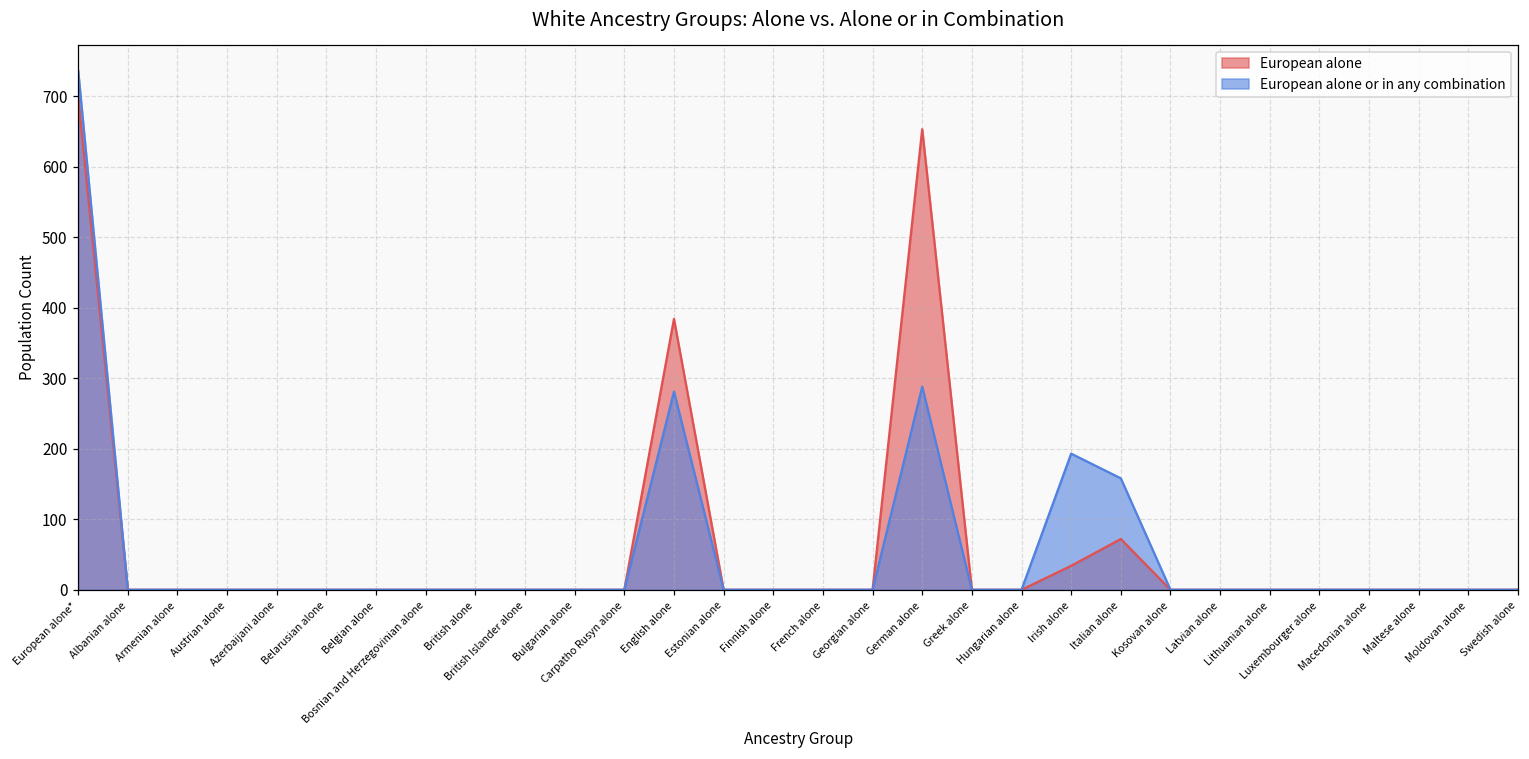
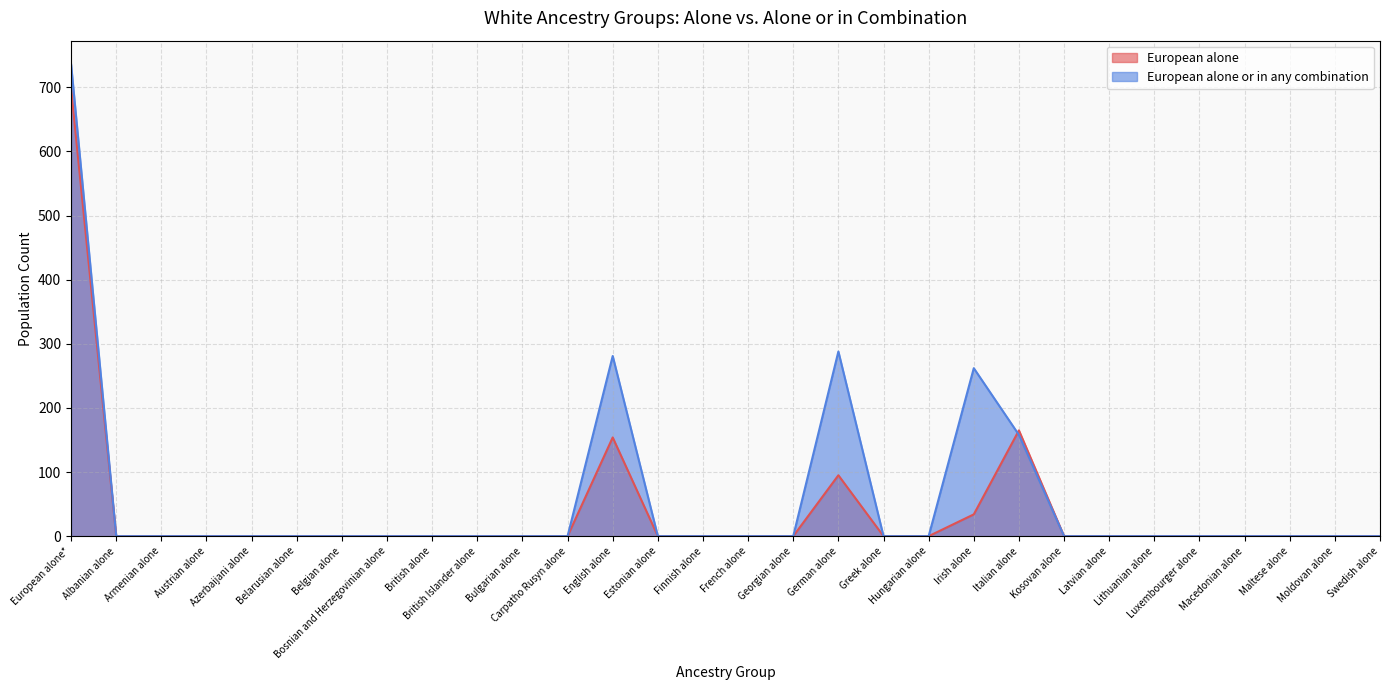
European alone, English alone: 380 -> 150
European alone, German alone: 650 -> 100
European alone or in any combination, Irish alone: 190 -> 260
European alone, Italian alone: 70 -> 170
